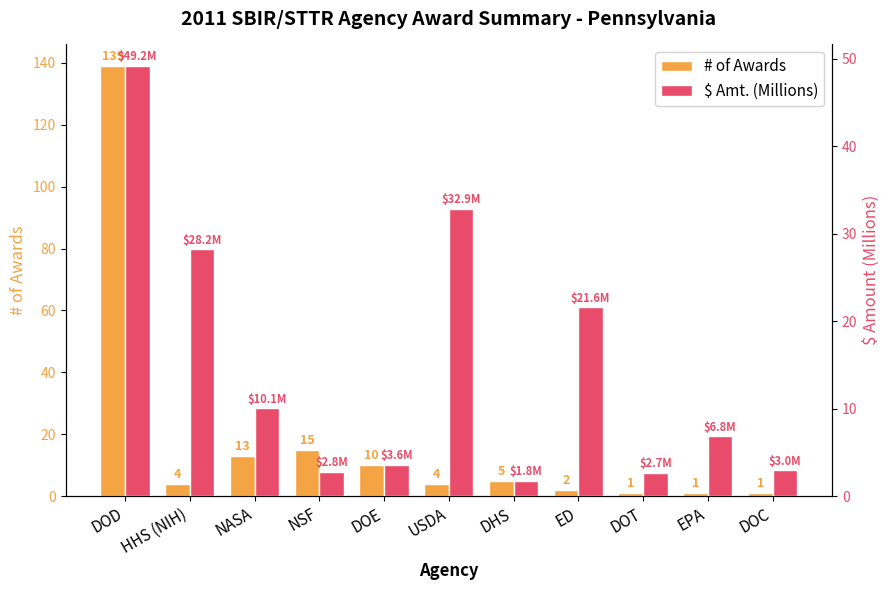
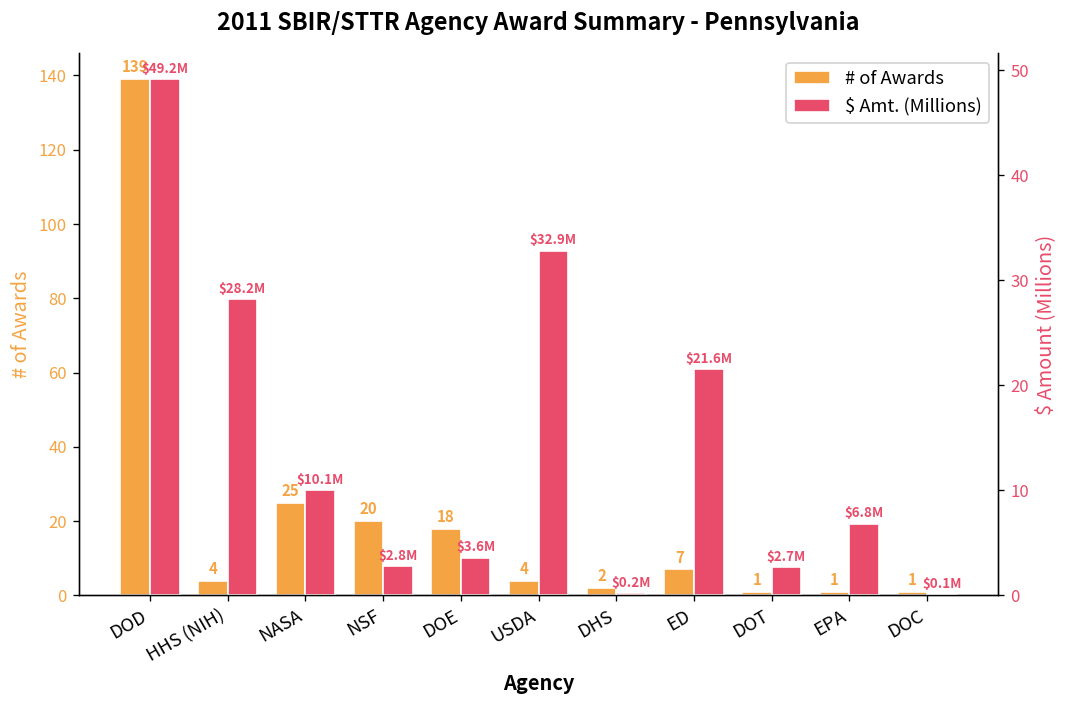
# of Awards, NASA: 13 -> 25
# of Awards, NSF: 15 -> 20
# of Awards, DOE: 10 -> 18
# of Awards, DHS: 5 -> 2
# of Awards, ED: 2 -> 7
$ Amt. (Millions), DHS: $1.8M -> $0.2M
$ Amt. (Millions), DOC: $3.0M -> $0.1M
